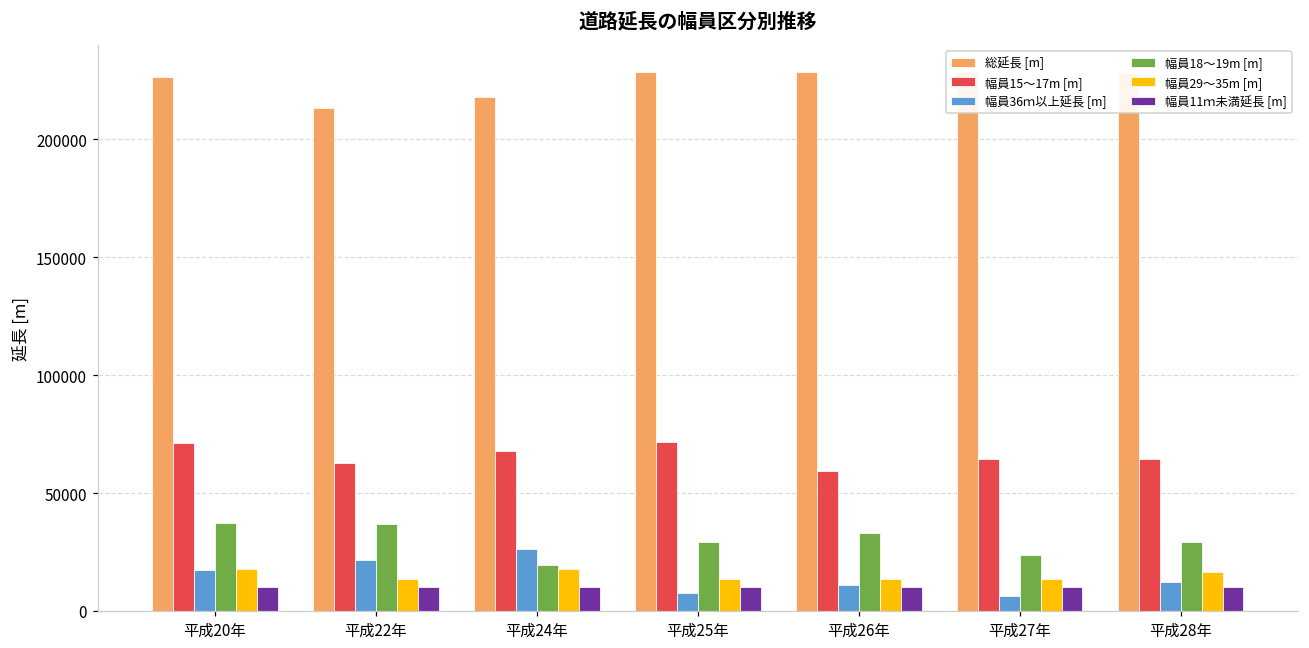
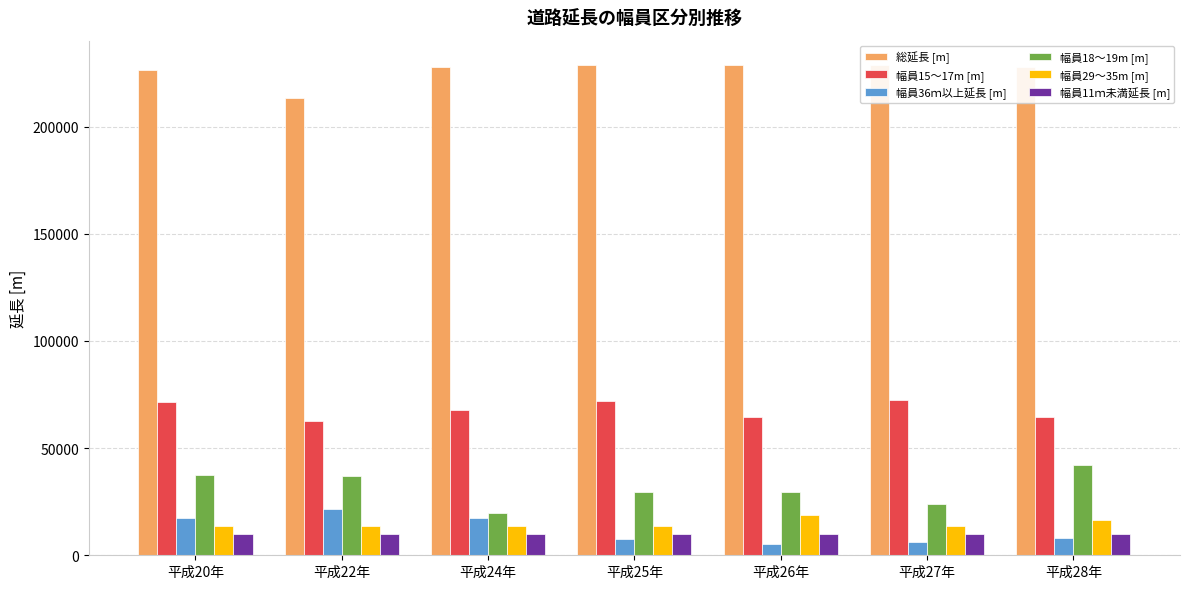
幅員29～35m [m], 平成20年: 18000 -> 14000
総延長 [m], 平成24年: 218000 -> 228000
幅員36ｍ以上延長 [m], 平成24年: 26000 -> 17000
幅員29～35m [m], 平成24年: 18000 -> 14000
幅員15～17m [m], 平成26年: 59000 -> 64000
幅員36ｍ以上延長 [m], 平成26年: 11000 -> 5000
幅員18～19m [m], 平成26年: 33000 -> 29000
幅員29～35m [m], 平成26年: 14000 -> 19000
幅員15～17m [m], 平成27年: 64000 -> 72000
幅員36ｍ以上延長 [m], 平成28年: 12000 -> 8000
幅員18～19m [m], 平成28年: 29000 -> 42000
